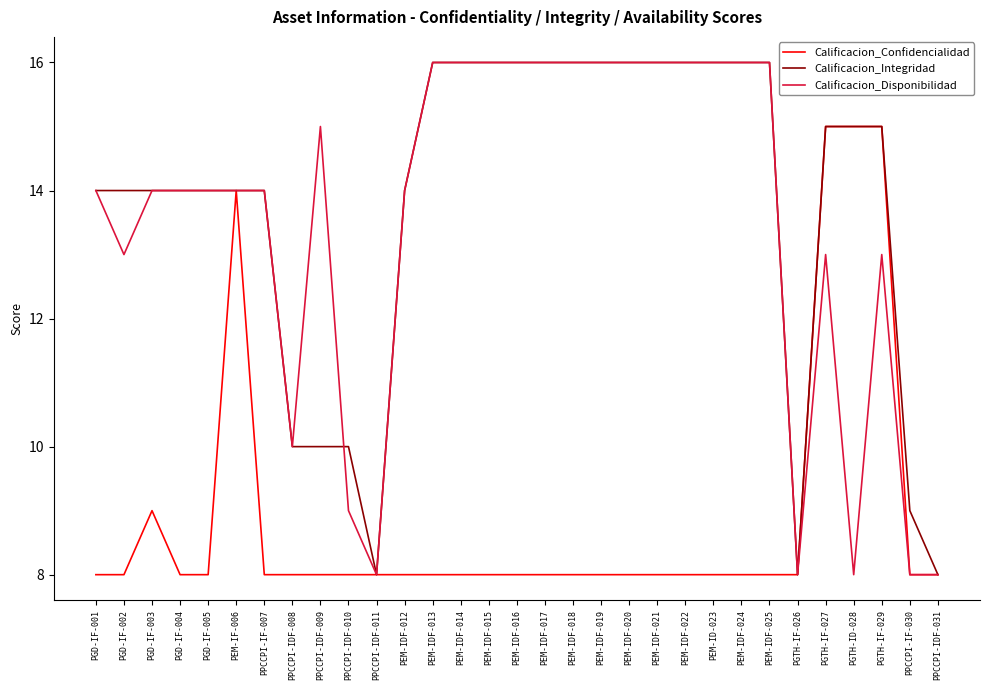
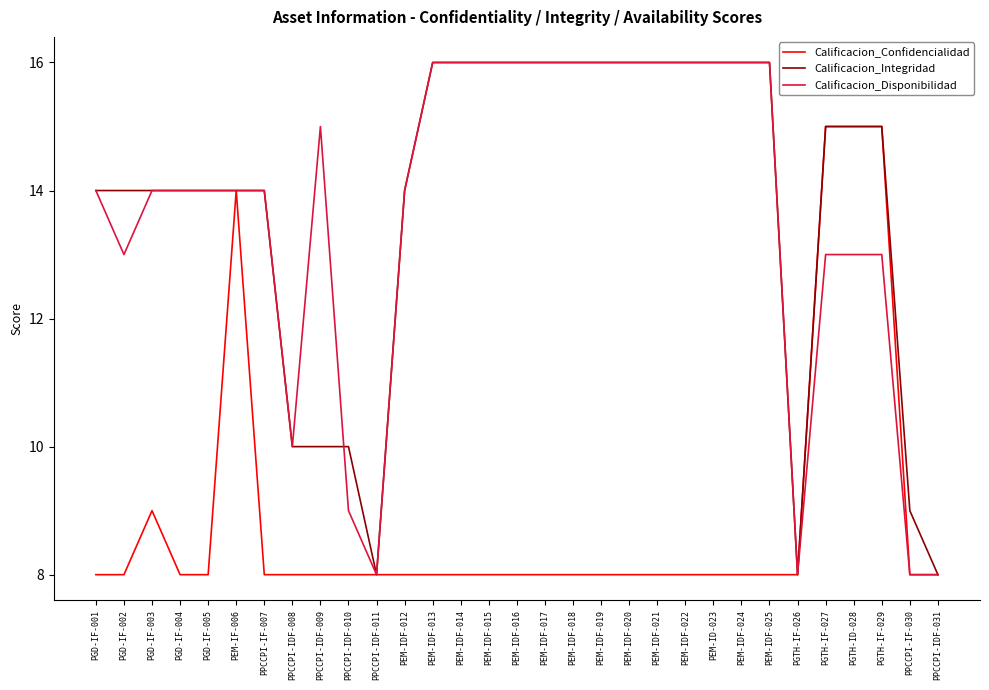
Calificacion_Disponibilidad, PGTH-ID-028: 8 -> 13
